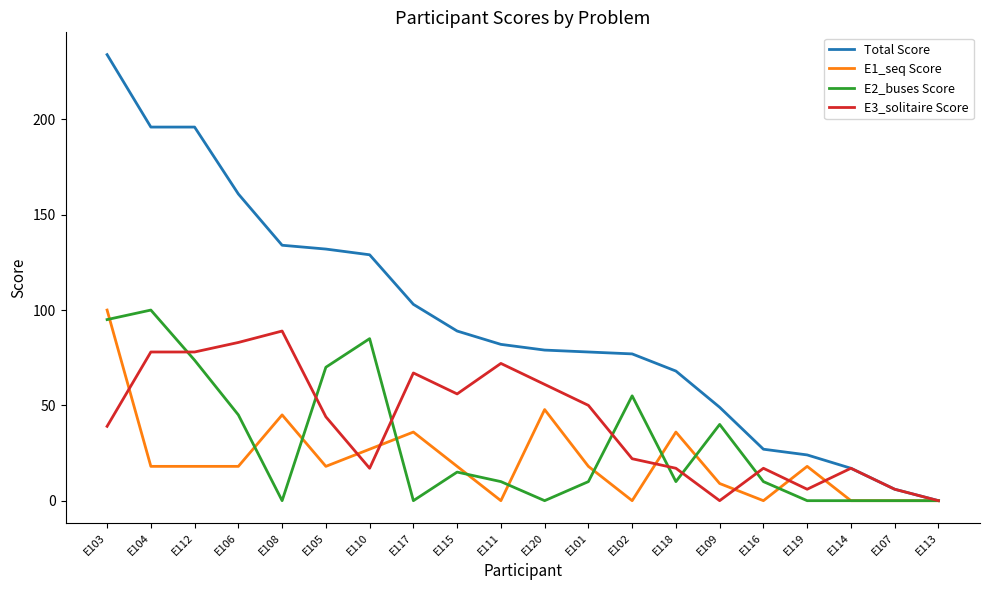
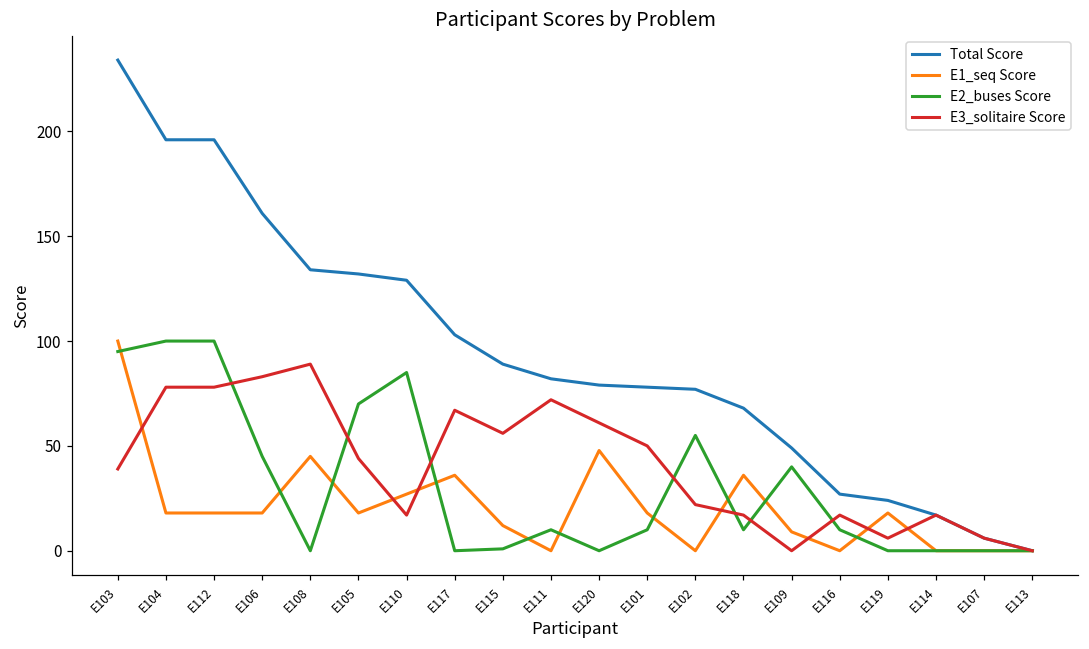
E2_buses Score, E112: 74 -> 100
E1_seq Score, E115: 18 -> 12
E2_buses Score, E115: 15 -> 1
